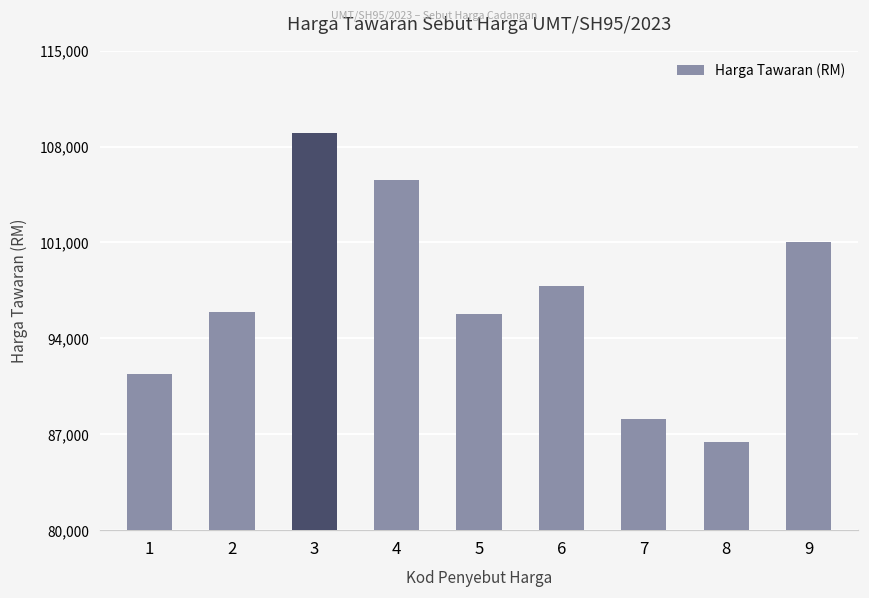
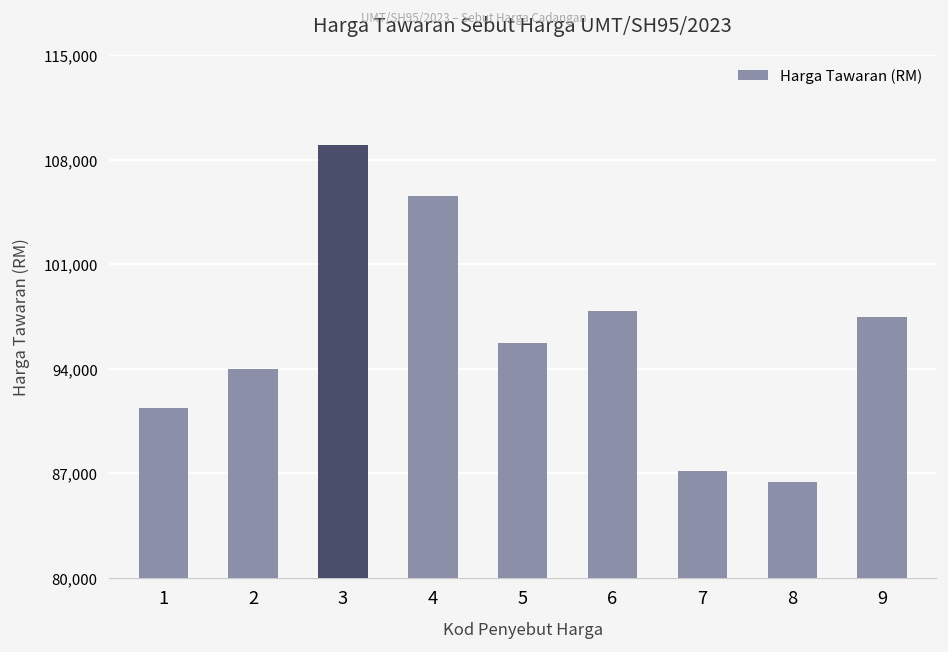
2: 96,000 -> 94,000
7: 88,100 -> 87,100
9: 101,000 -> 97,400
